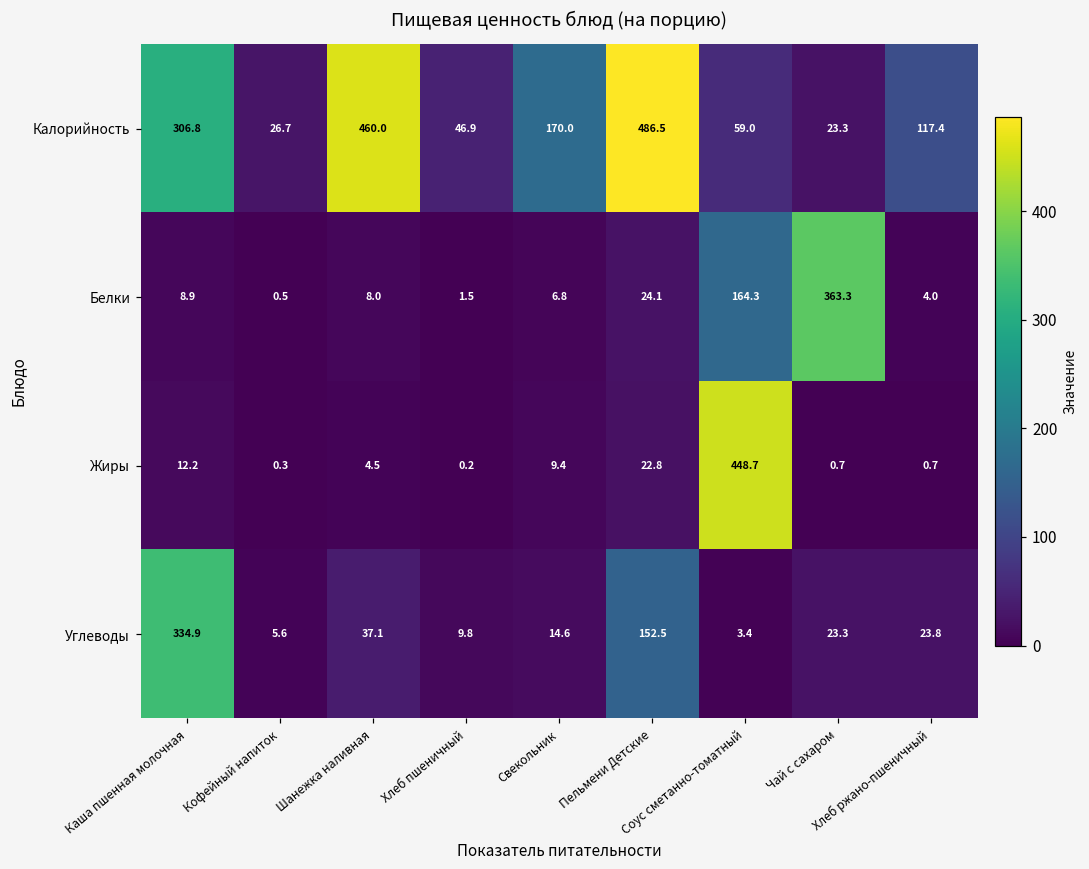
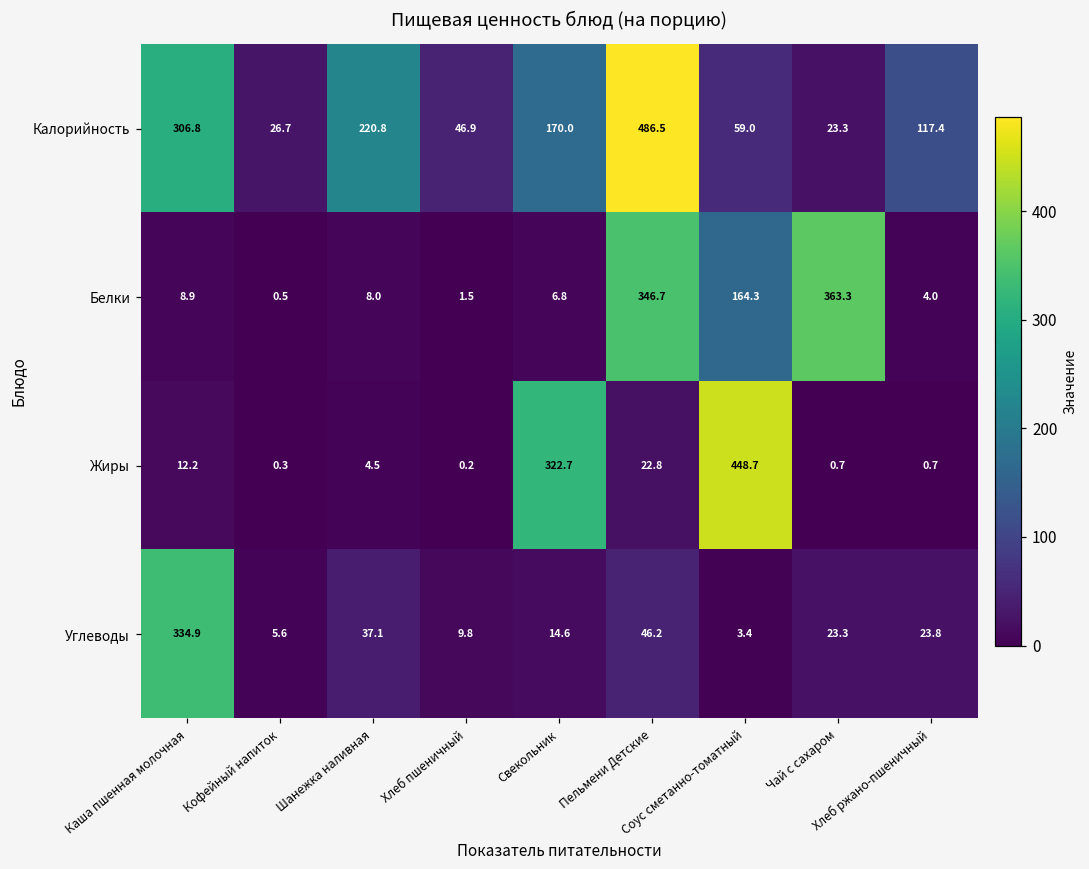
Калорийность, Шанежка наливная: 460.0 -> 220.8
Белки, Пельмени Детские: 24.1 -> 346.7
Жиры, Свекольник: 9.4 -> 322.7
Углеводы, Пельмени Детские: 152.5 -> 46.2
